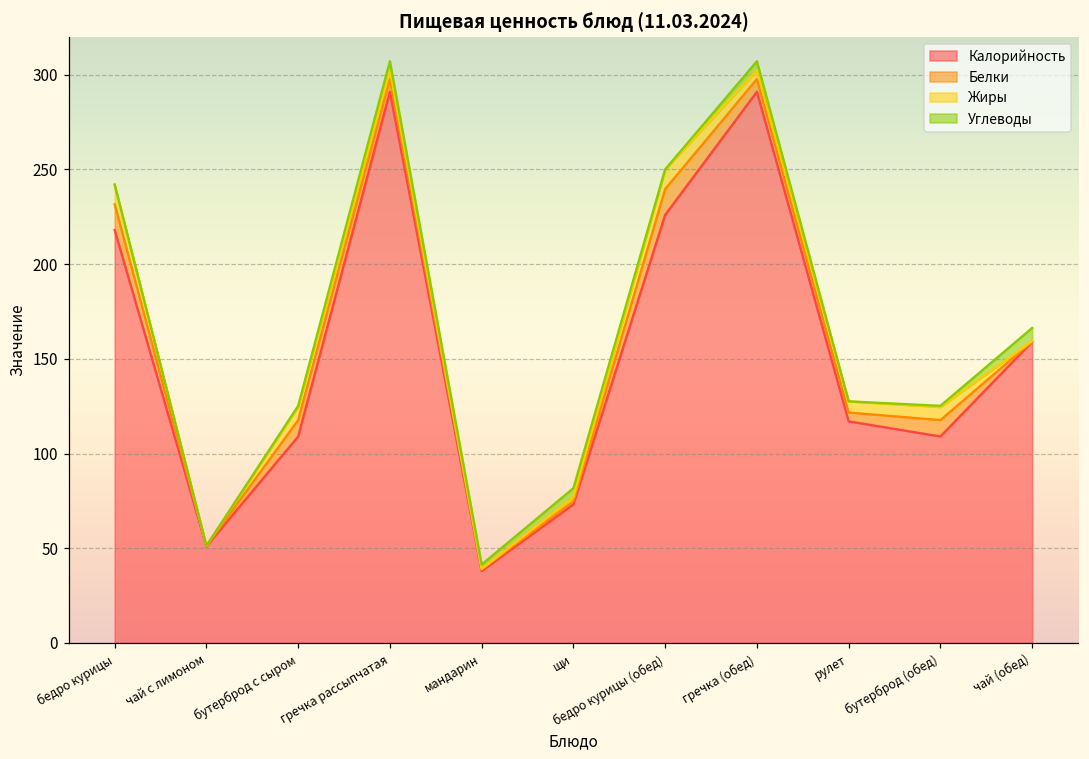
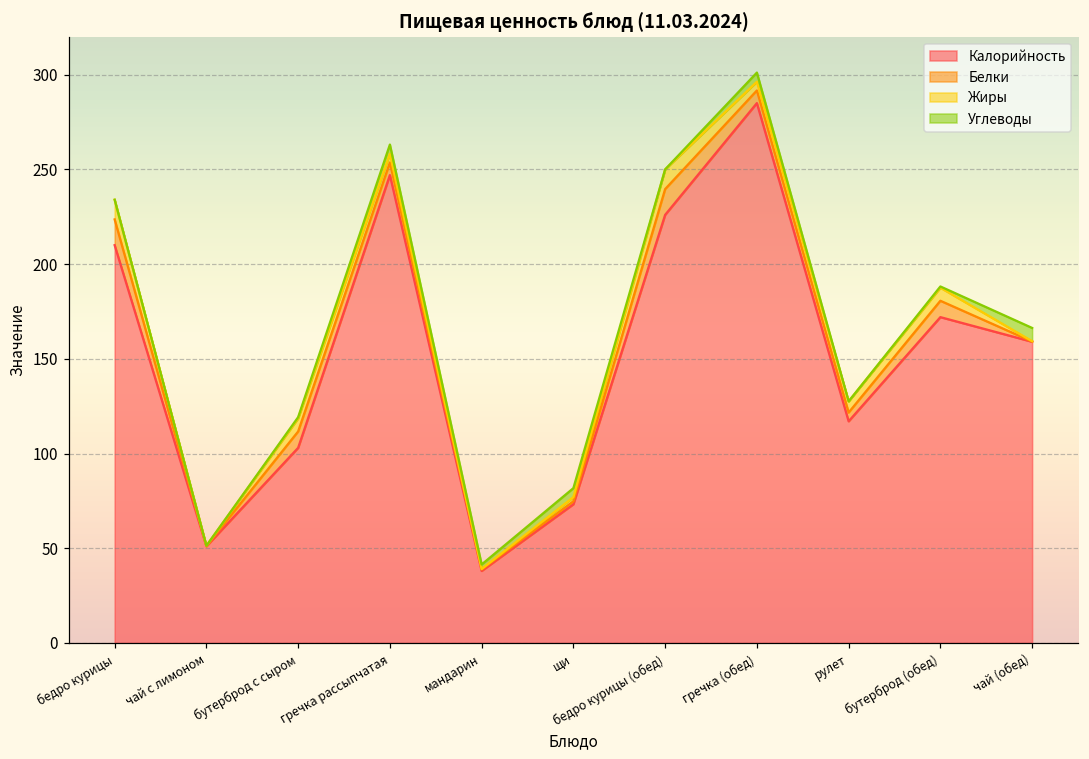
Калорийность, бедро курицы: 218 -> 210
Калорийность, бутерброд с сыром: 109 -> 103
Калорийность, гречка рассыпчатая: 291 -> 247
Калорийность, гречка (обед): 291 -> 285
Калорийность, бутерброд (обед): 109 -> 172
